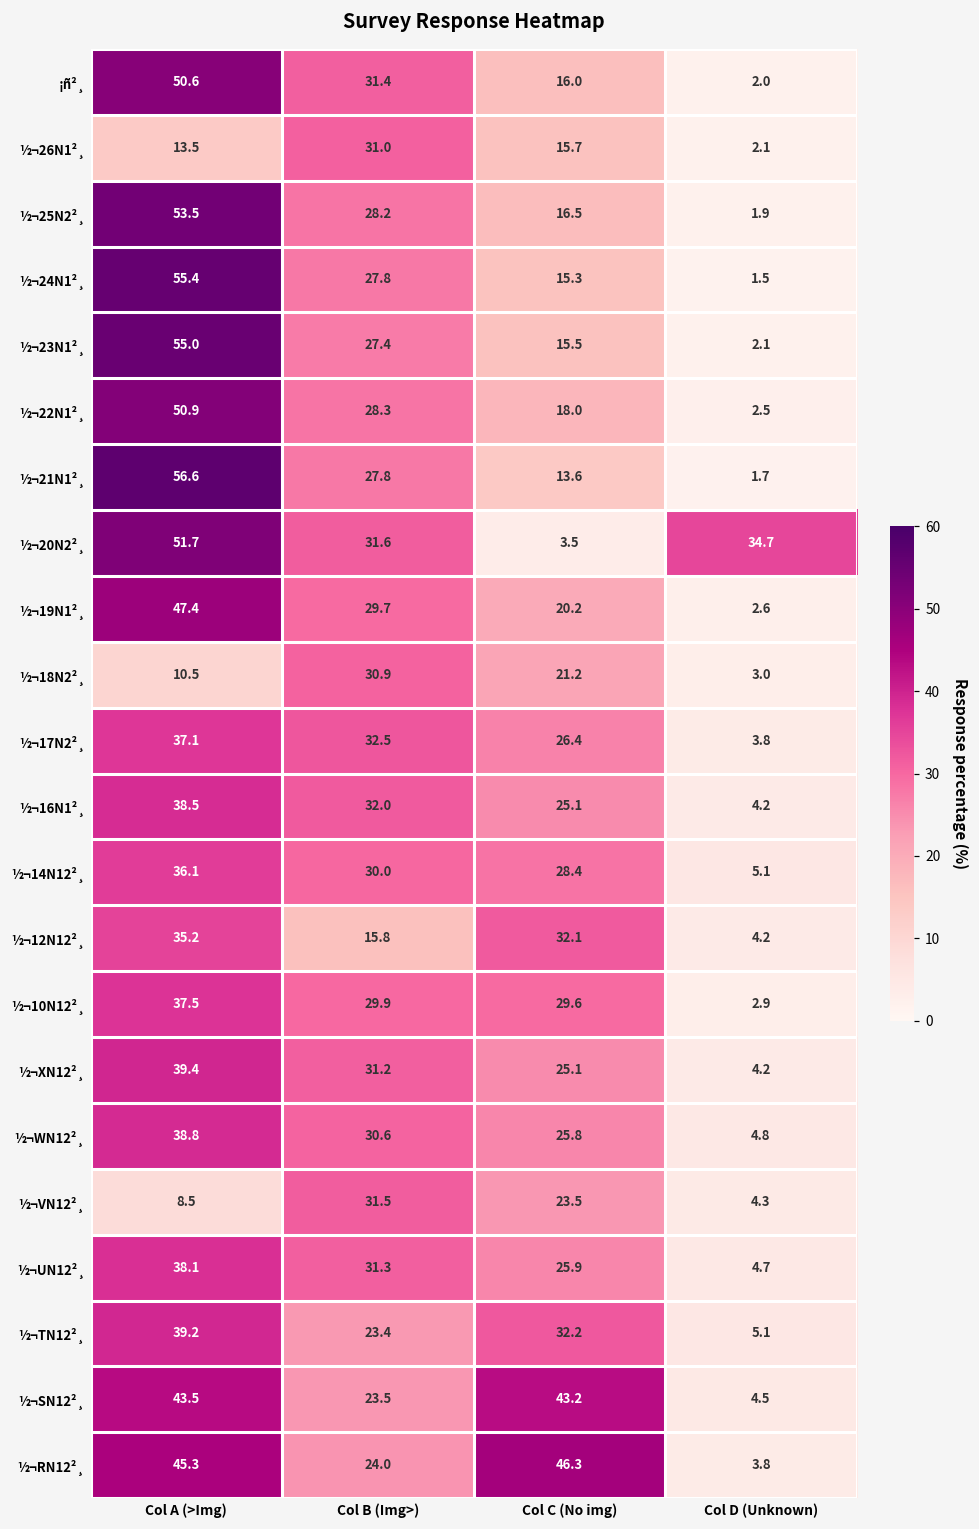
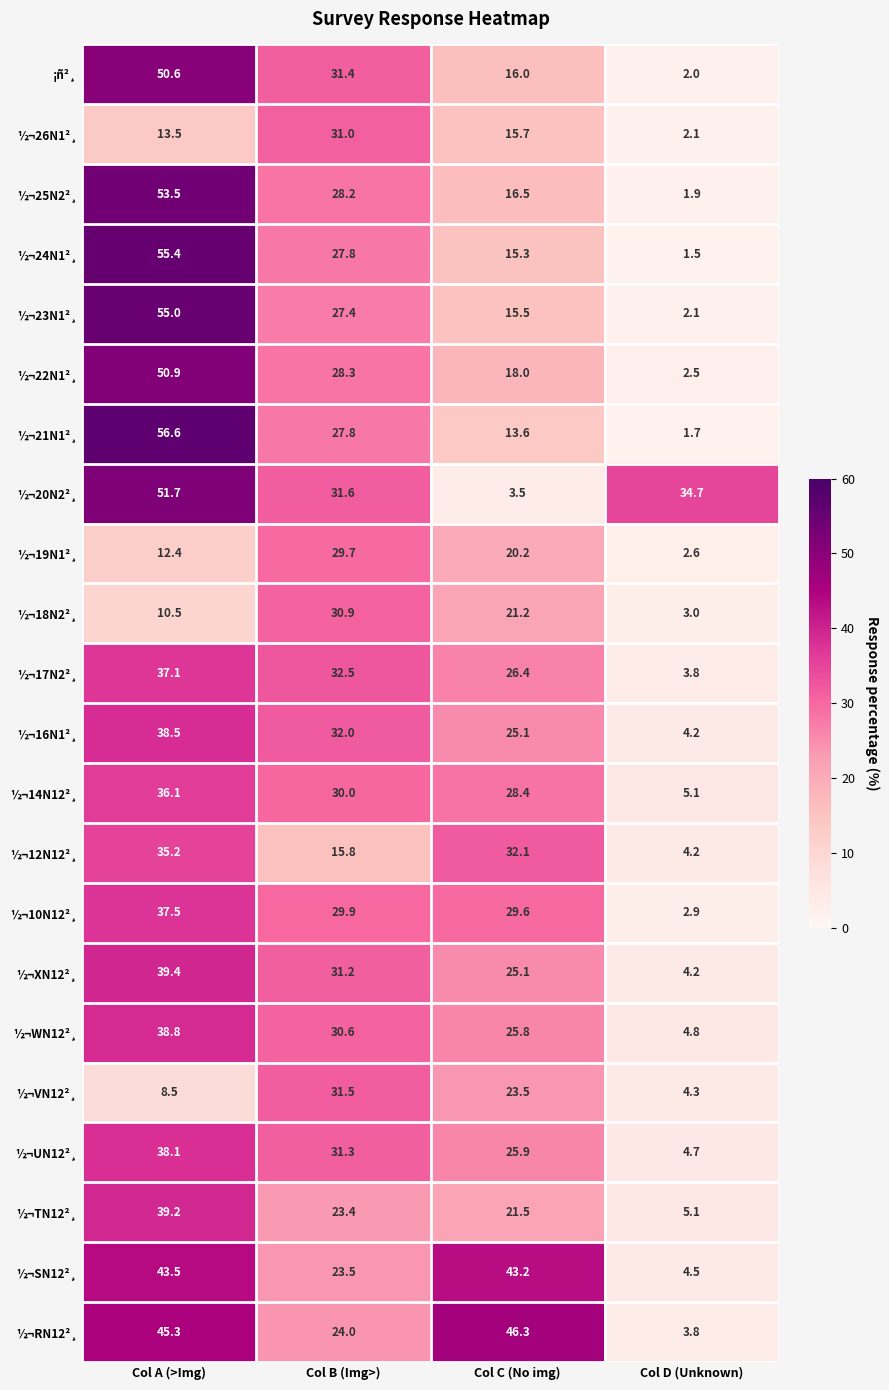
½¬19N1²¸, Col A (>Img): 47.4 -> 12.4
½¬TN12²¸, Col C (No img): 32.2 -> 21.5
